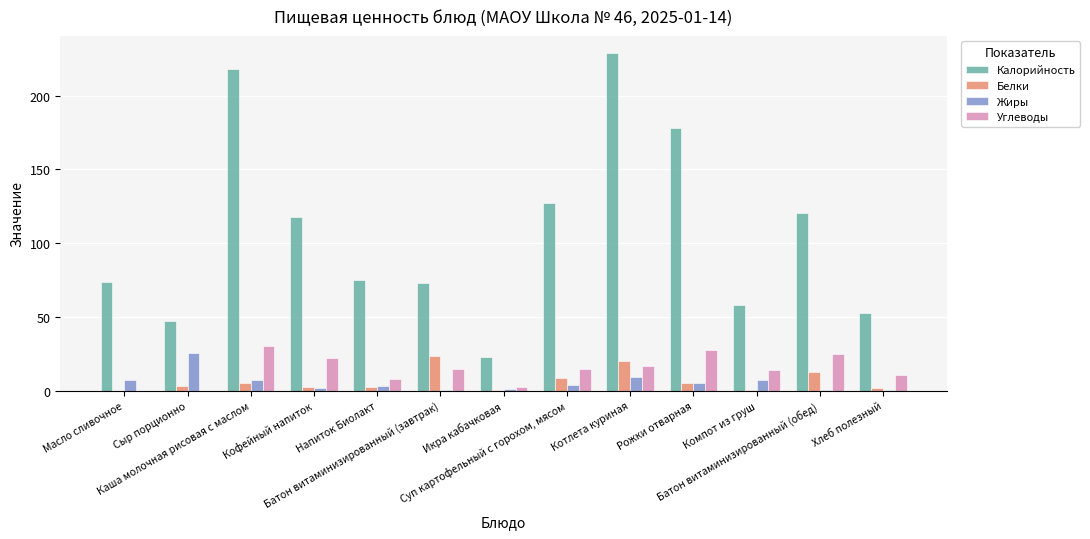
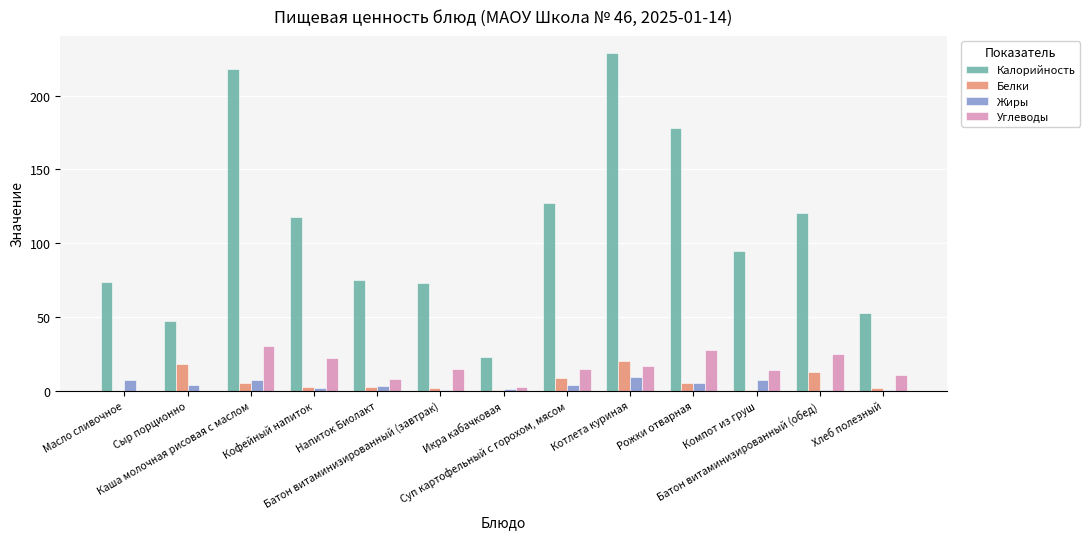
Белки, Сыр порционно: 3 -> 18
Жиры, Сыр порционно: 26 -> 4
Белки, Батон витаминизированный (завтрак): 23 -> 2
Калорийность, Компот из груш: 58 -> 95
